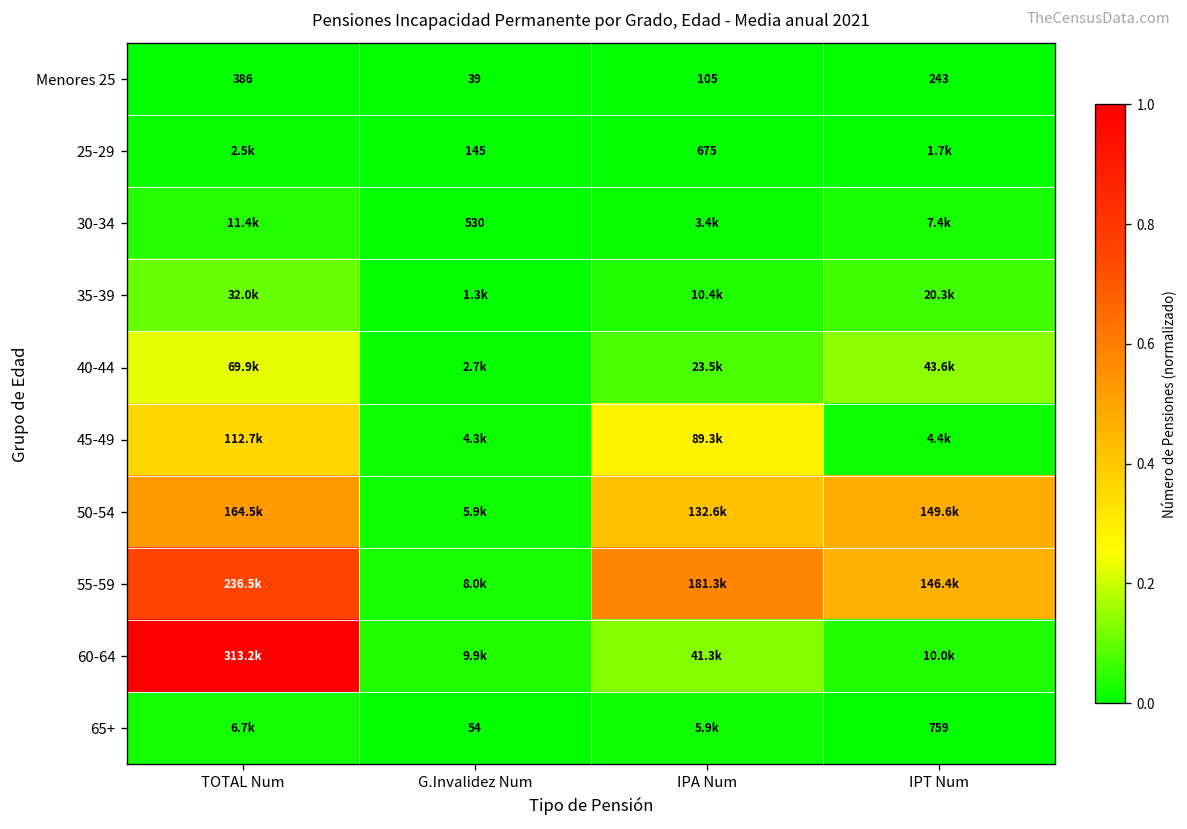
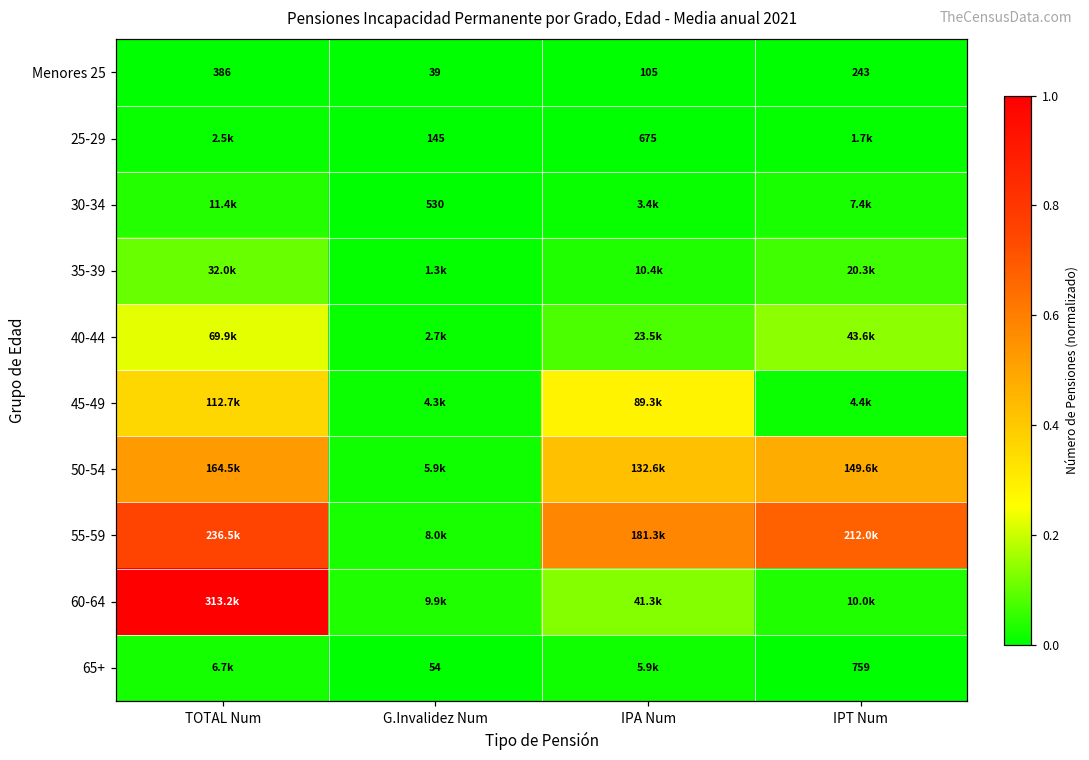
55-59, IPT Num: 146.4k -> 212.0k
